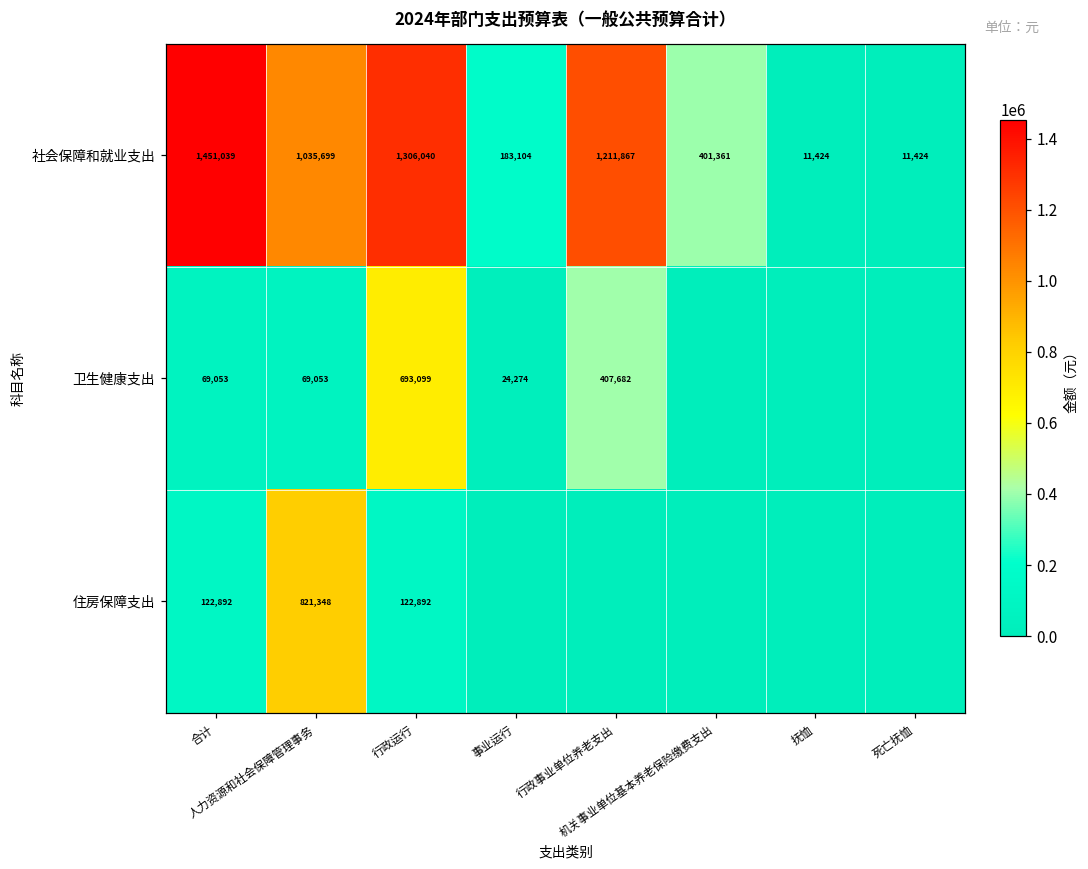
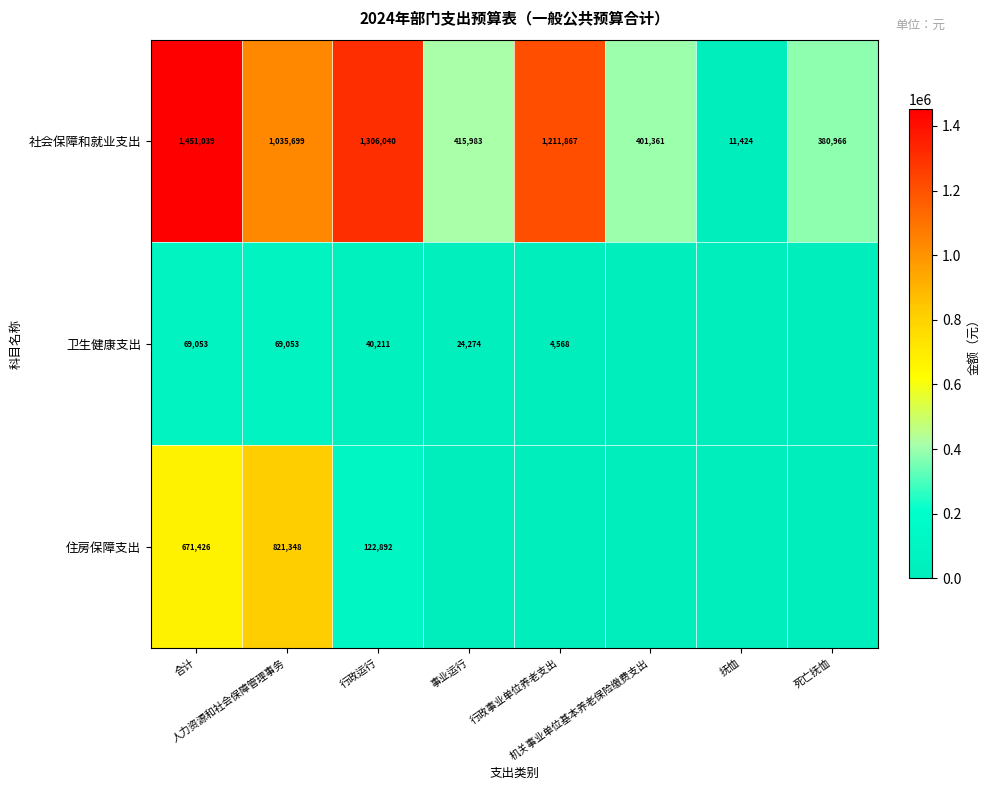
社会保障和就业支出, 事业运行: 183,104 -> 415,983
社会保障和就业支出, 死亡抚恤: 11,424 -> 380,966
卫生健康支出, 行政运行: 693,099 -> 40,211
卫生健康支出, 行政事业单位养老支出: 407,682 -> 4,568
住房保障支出, 合计: 122,892 -> 671,426
